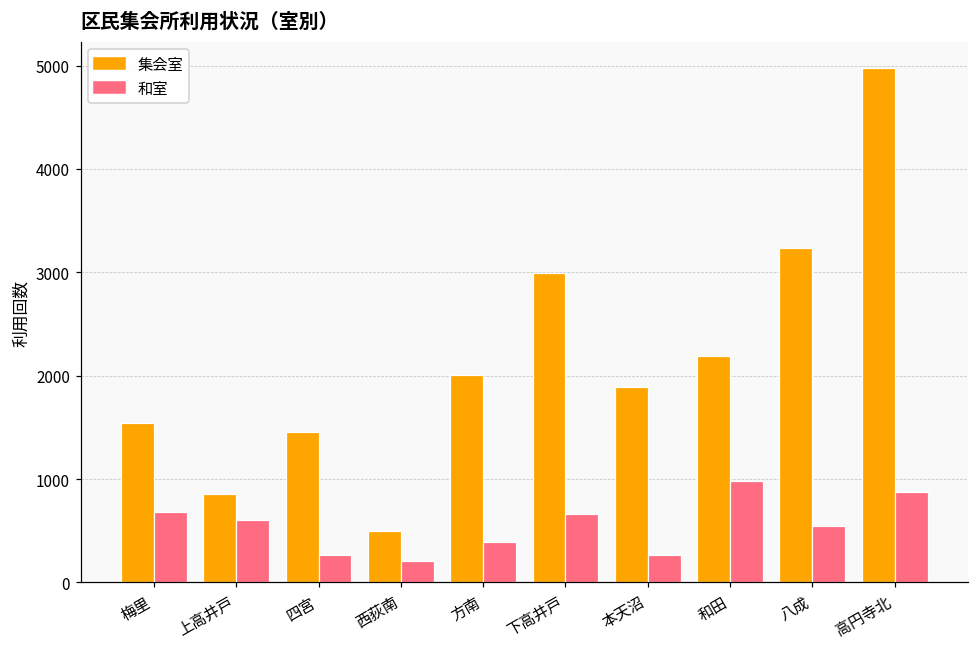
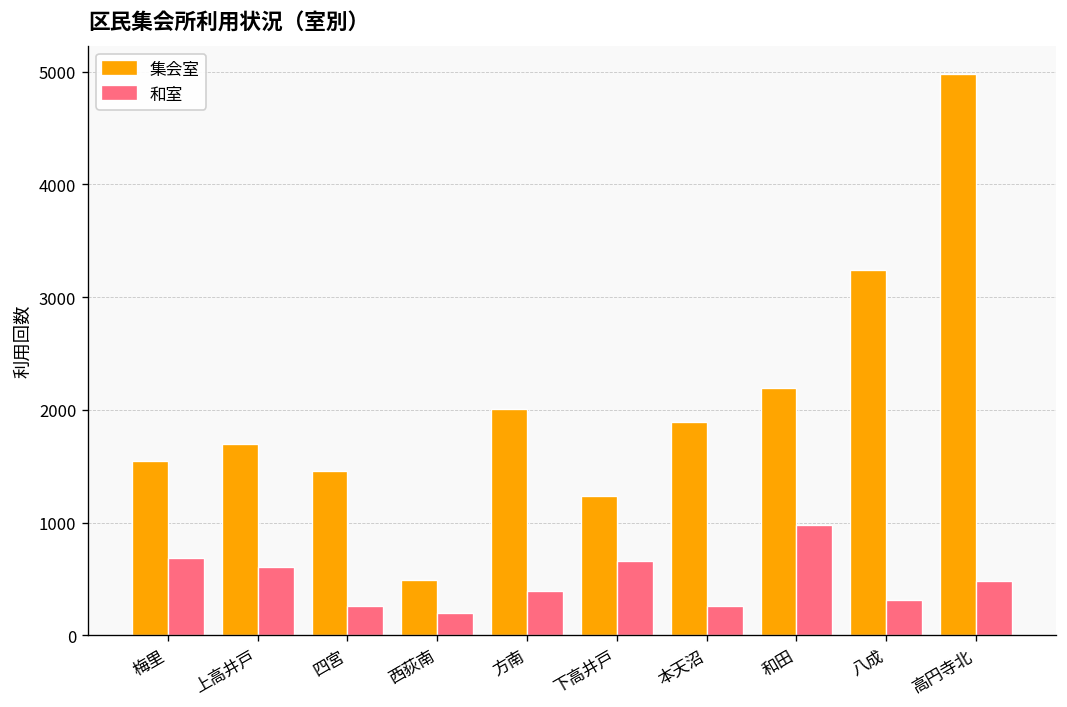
集会室, 上高井戸: 900 -> 1700
集会室, 下高井戸: 3000 -> 1200
和室, 八成: 500 -> 300
和室, 高円寺北: 900 -> 500
